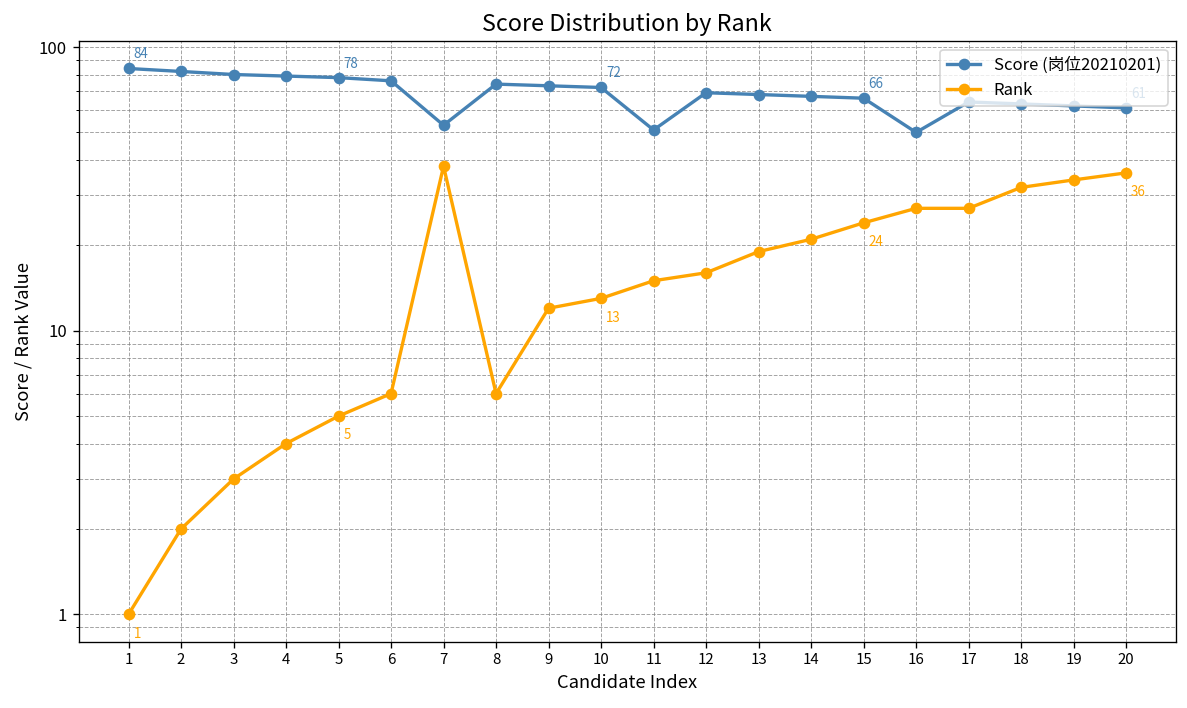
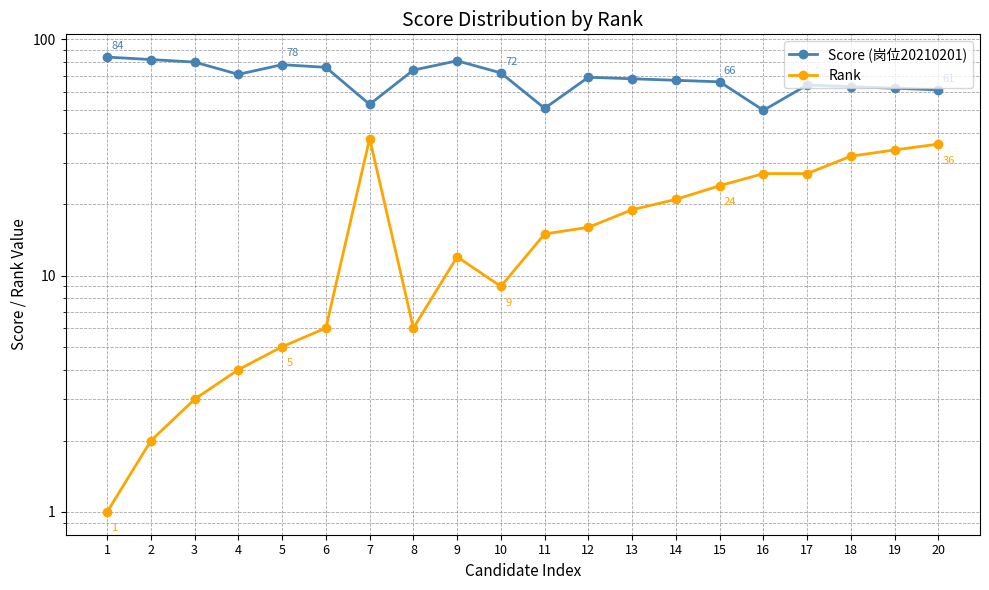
Score (岗位20210201), 4: 79 -> 71
Score (岗位20210201), 9: 73 -> 81
Rank, 10: 13 -> 9
